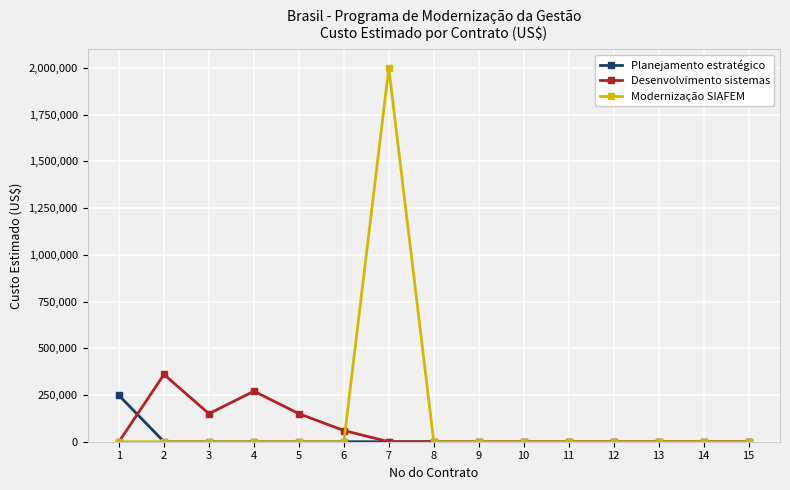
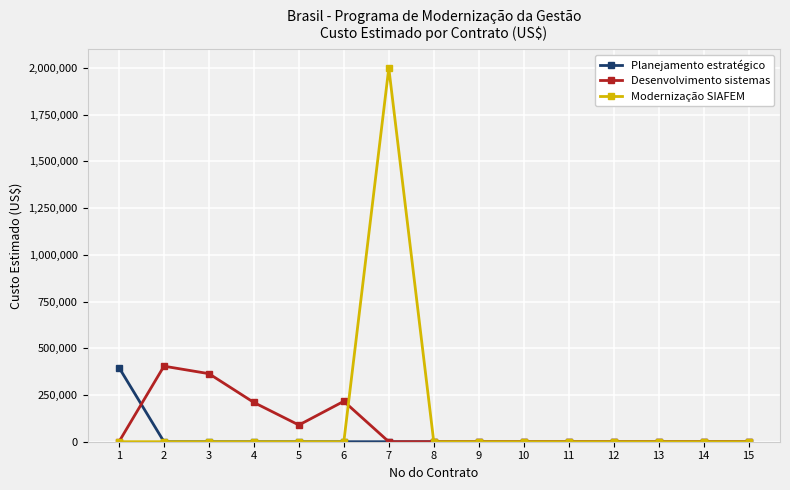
Planejamento estratégico, 1: 250,000 -> 400,000
Desenvolvimento sistemas, 2: 360,000 -> 400,000
Desenvolvimento sistemas, 3: 150,000 -> 360,000
Desenvolvimento sistemas, 4: 270,000 -> 210,000
Desenvolvimento sistemas, 5: 150,000 -> 90,000
Desenvolvimento sistemas, 6: 60,000 -> 220,000
